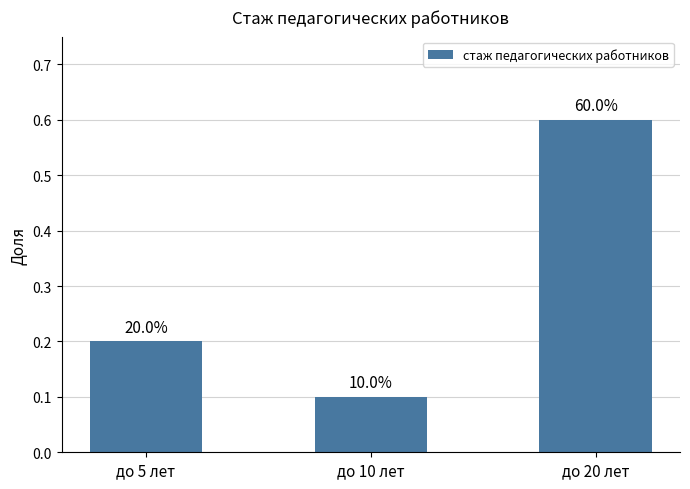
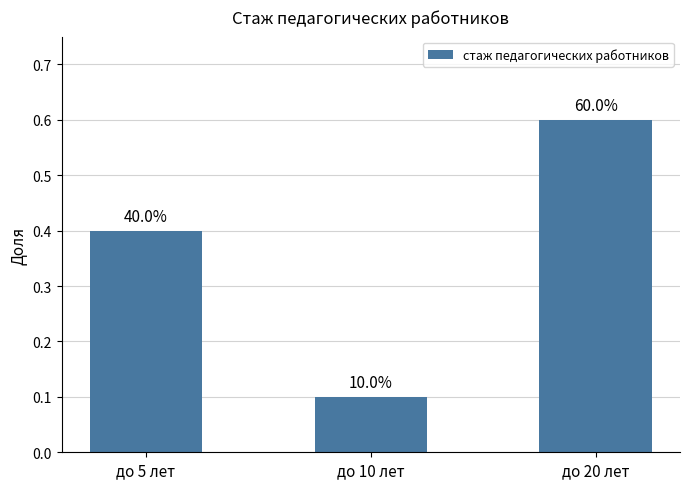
до 5 лет: 20.0% -> 40.0%
